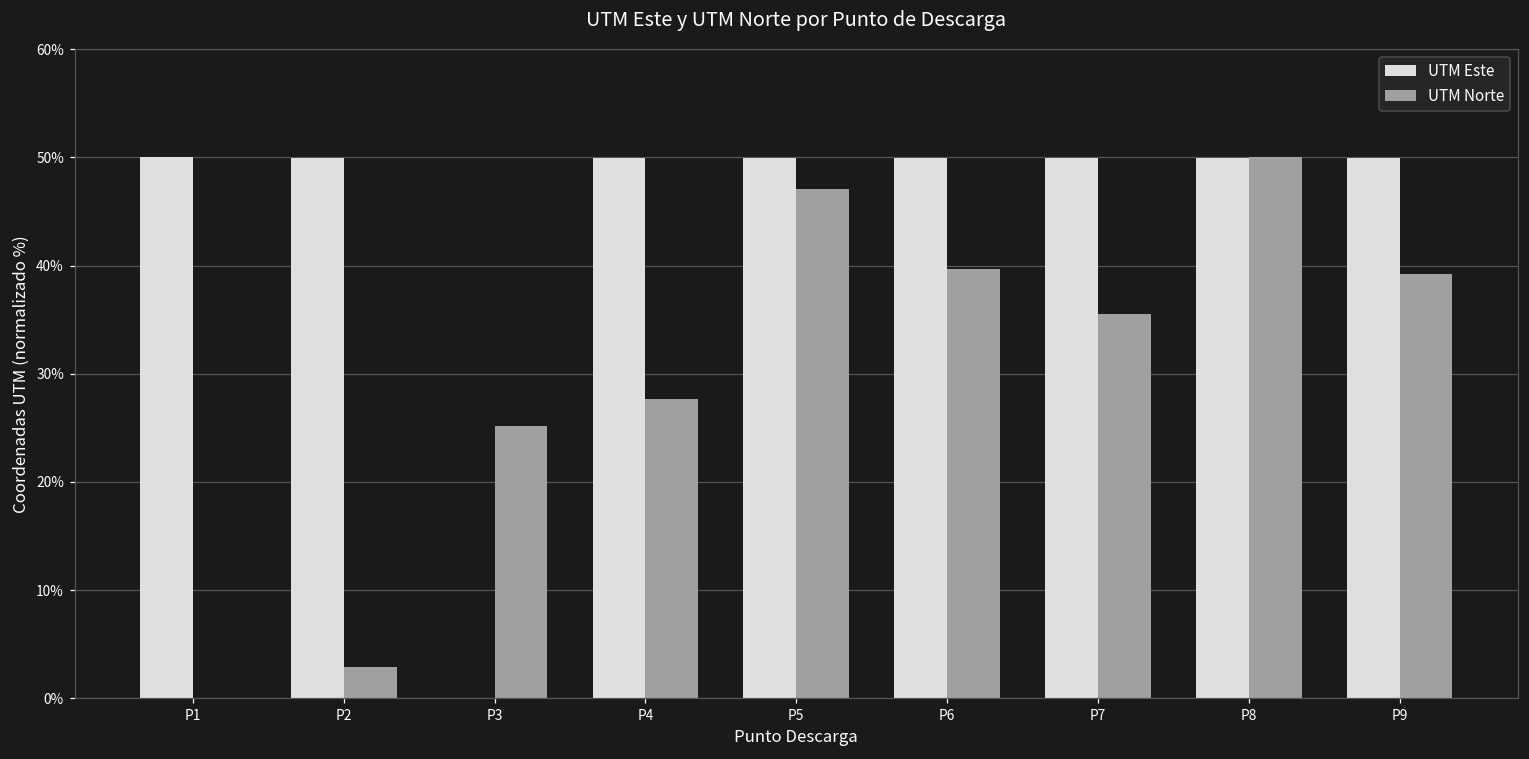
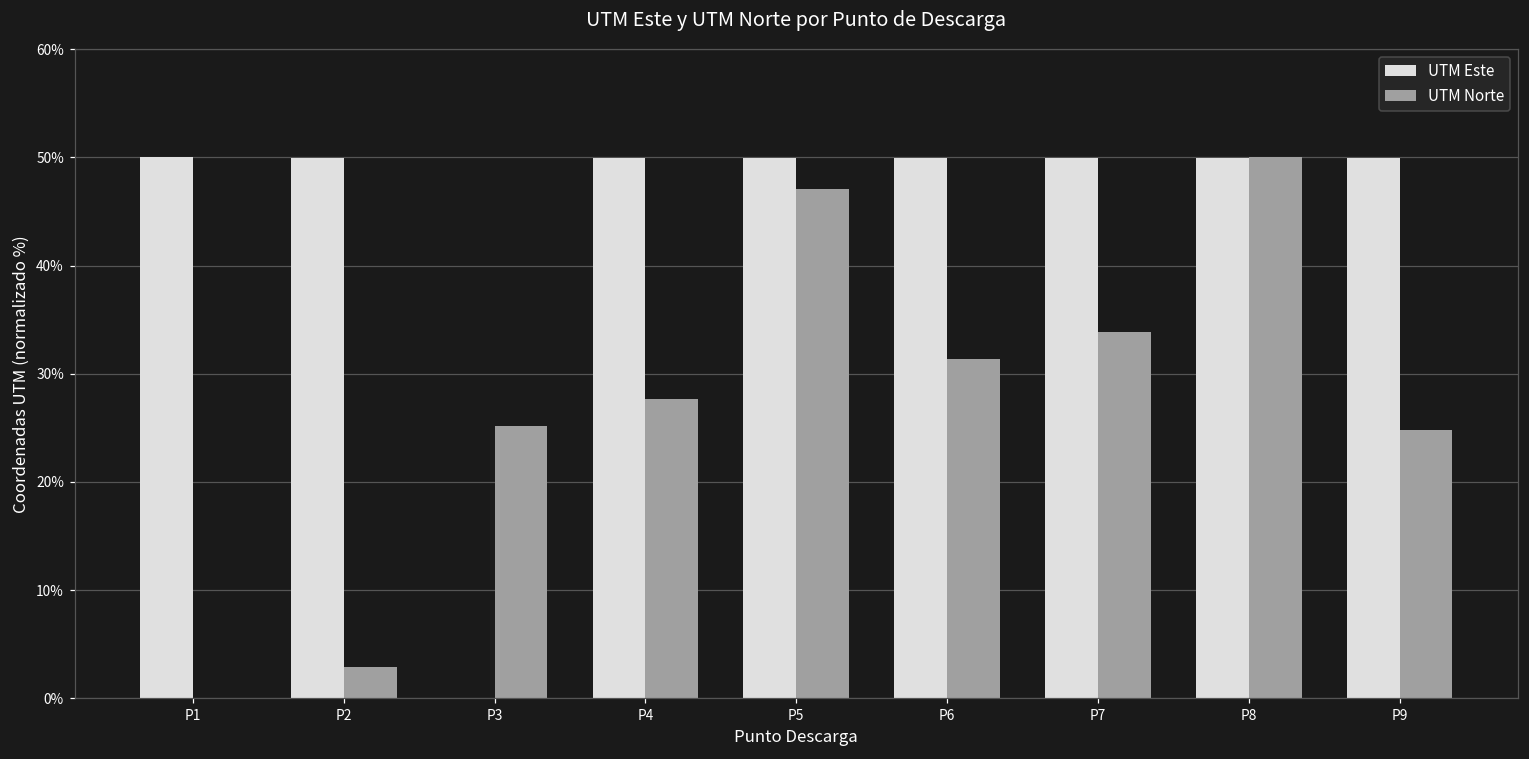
UTM Norte, P6: 40% -> 31%
UTM Norte, P7: 36% -> 34%
UTM Norte, P9: 39% -> 25%
